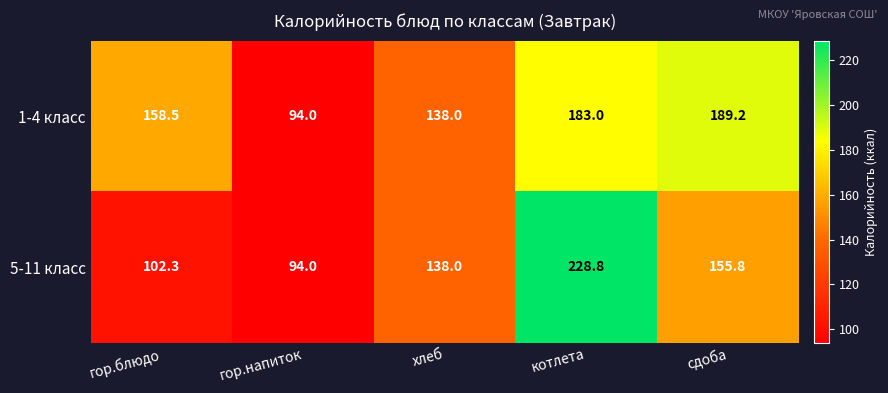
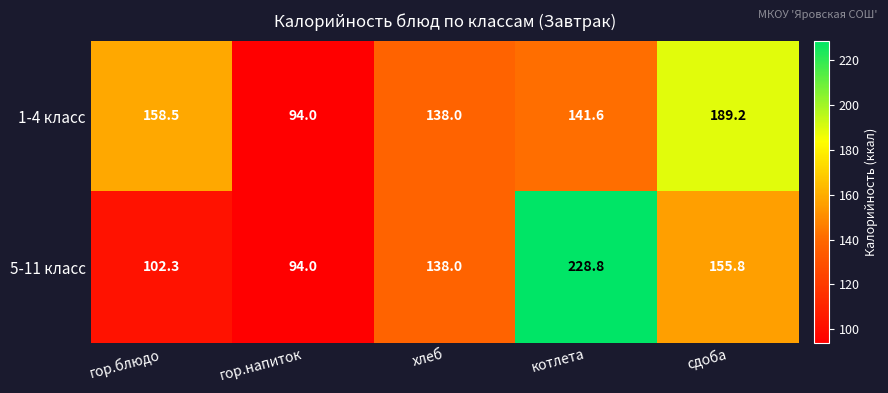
1-4 класс, котлета: 183.0 -> 141.6
